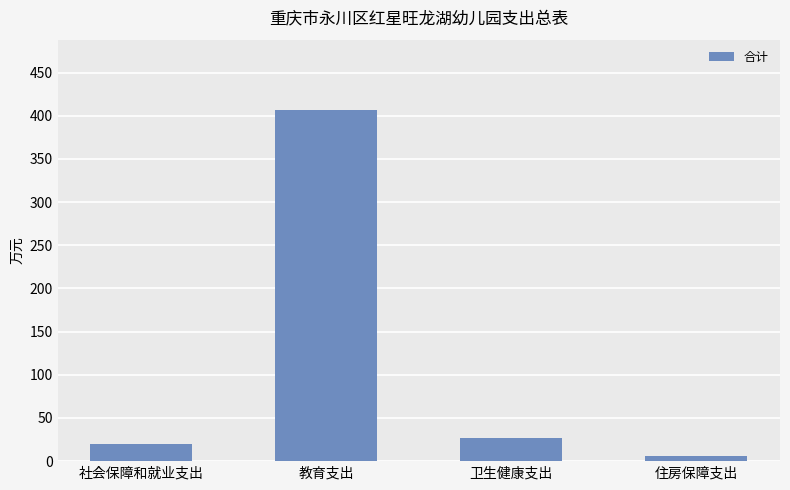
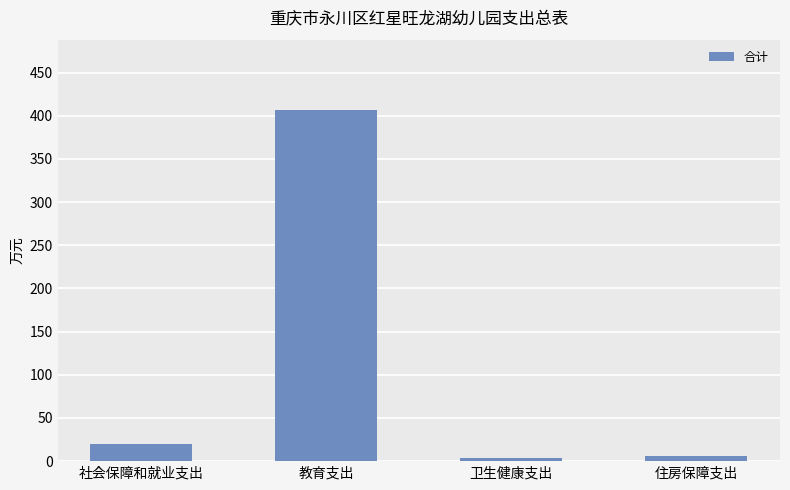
卫生健康支出: 30 -> 0
